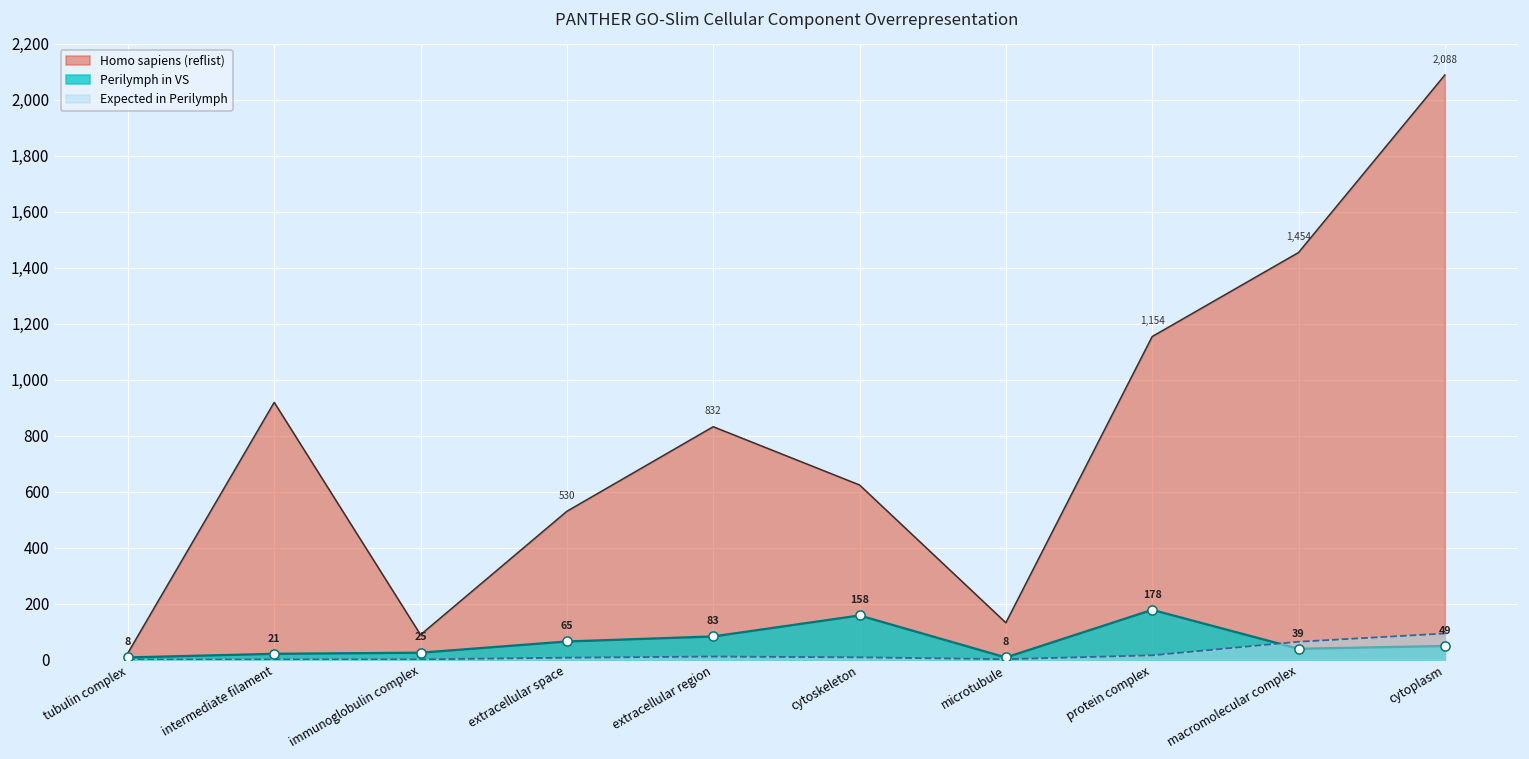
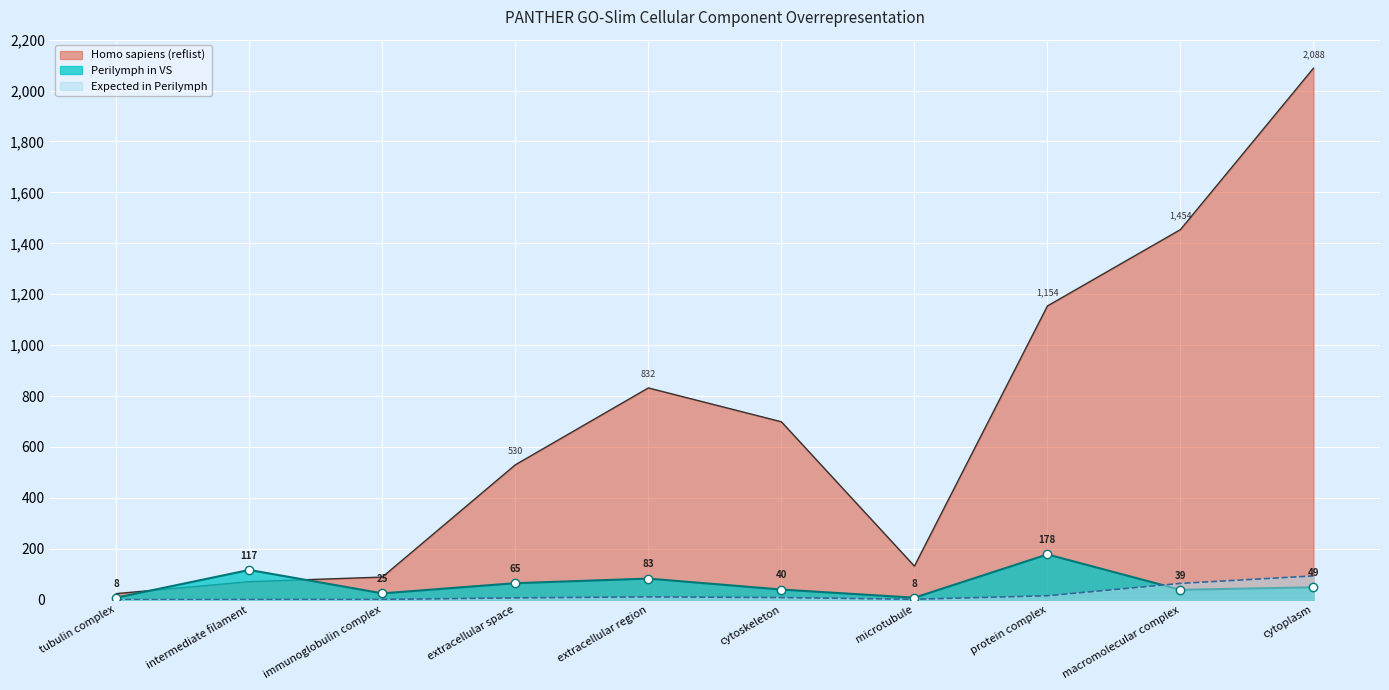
Homo sapiens (reflist), intermediate filament: 920 -> 70
Perilymph in VS, intermediate filament: 21 -> 117
Homo sapiens (reflist), cytoskeleton: 620 -> 700
Perilymph in VS, cytoskeleton: 158 -> 40
